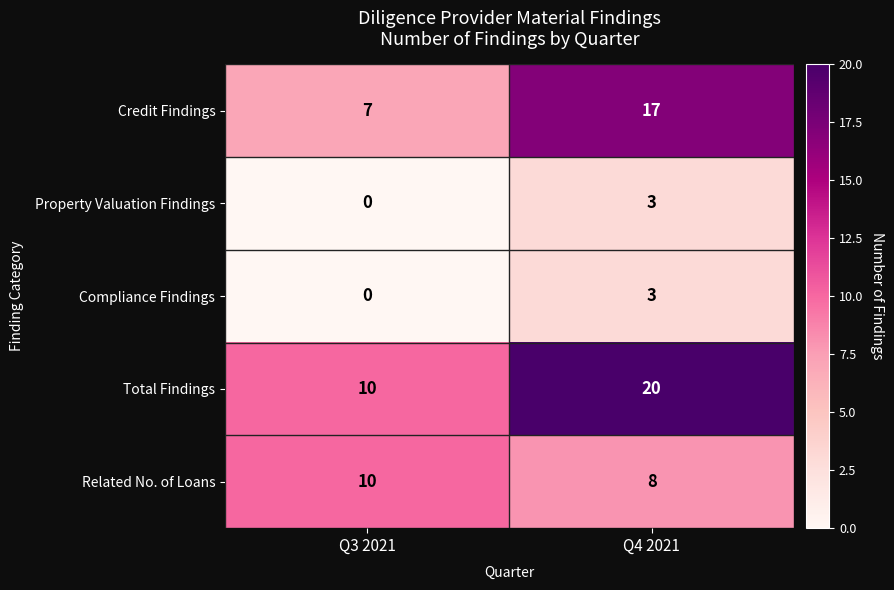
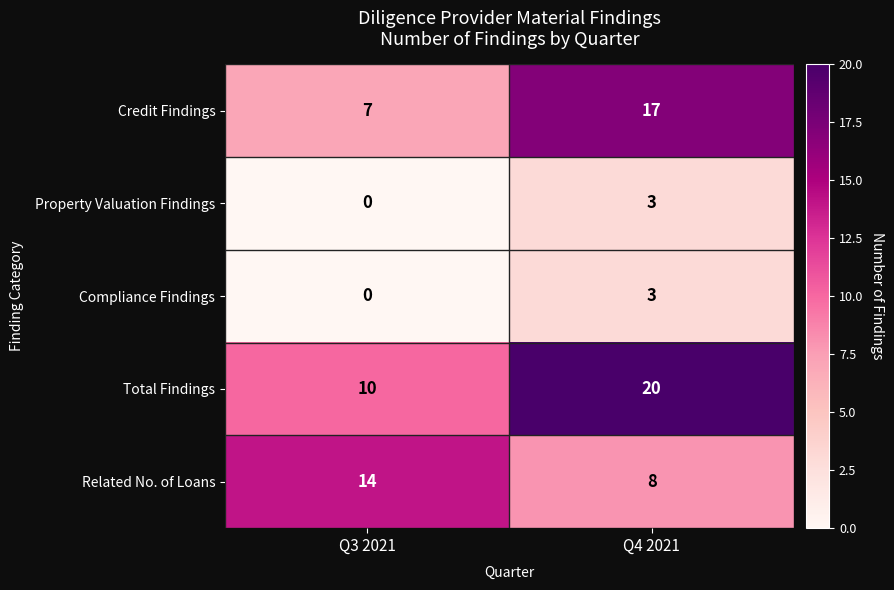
Related No. of Loans, Q3 2021: 10 -> 14
